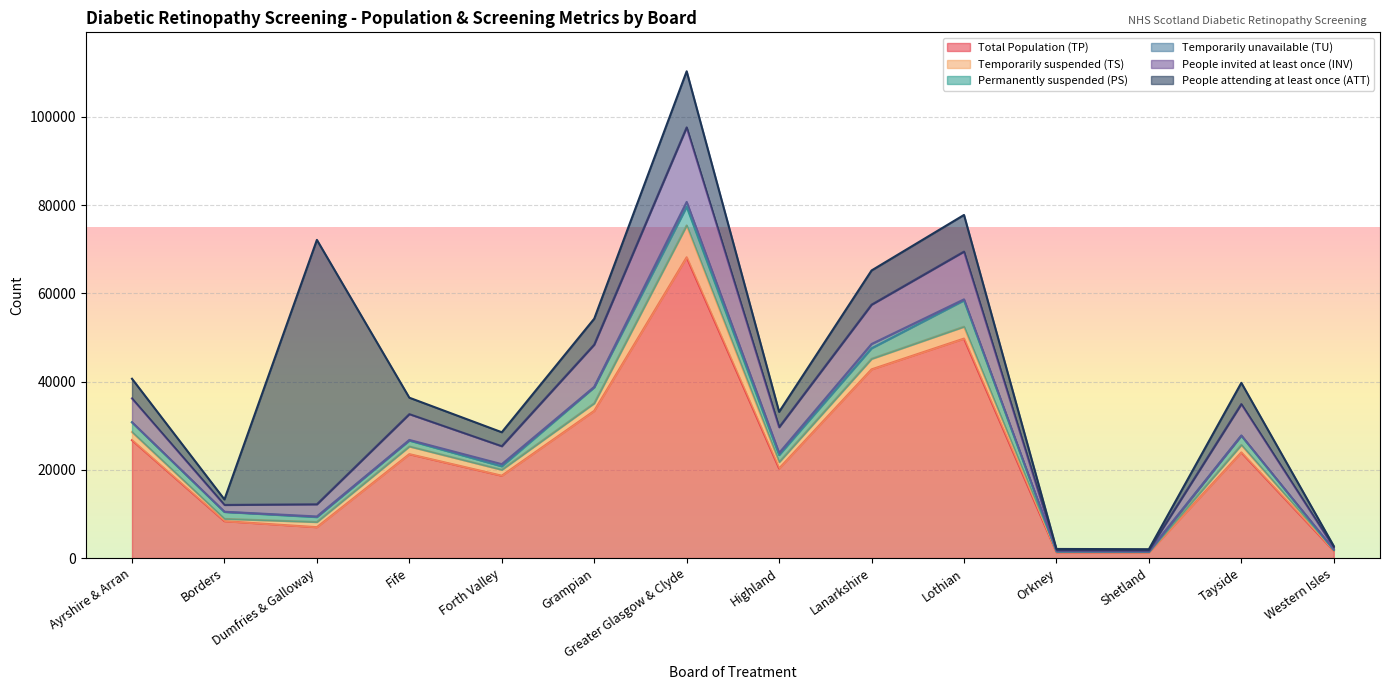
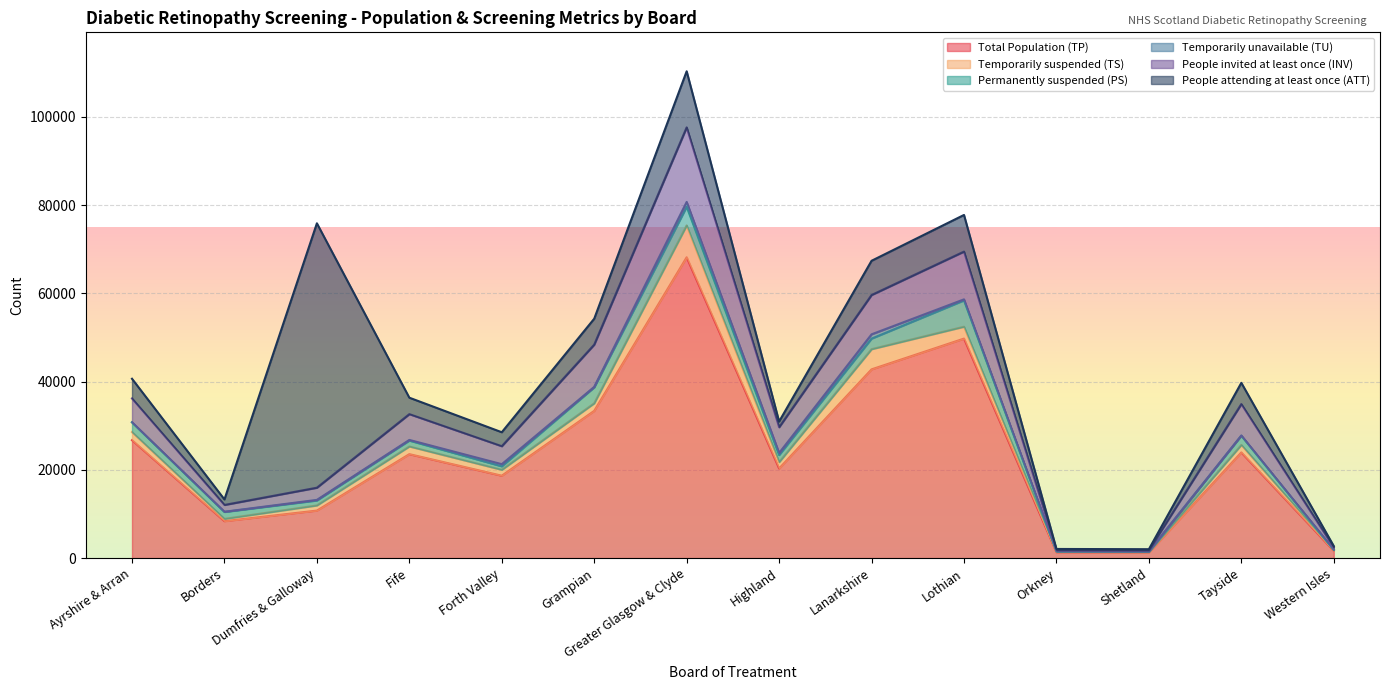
Total Population (TP), Dumfries & Galloway: 7000 -> 11000
People attending at least once (ATT), Highland: 3000 -> 1000
Temporarily suspended (TS), Lanarkshire: 2000 -> 5000
